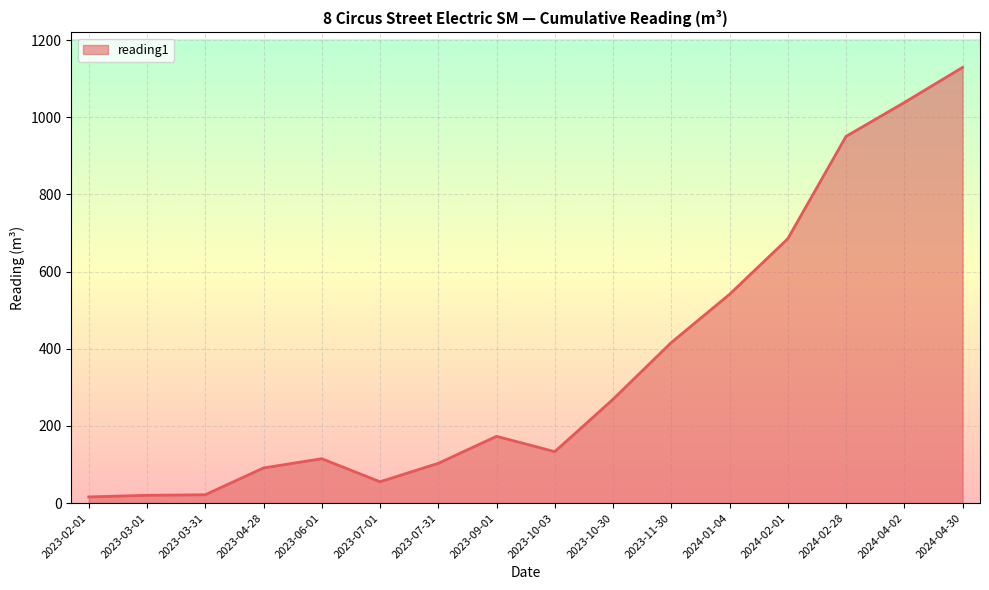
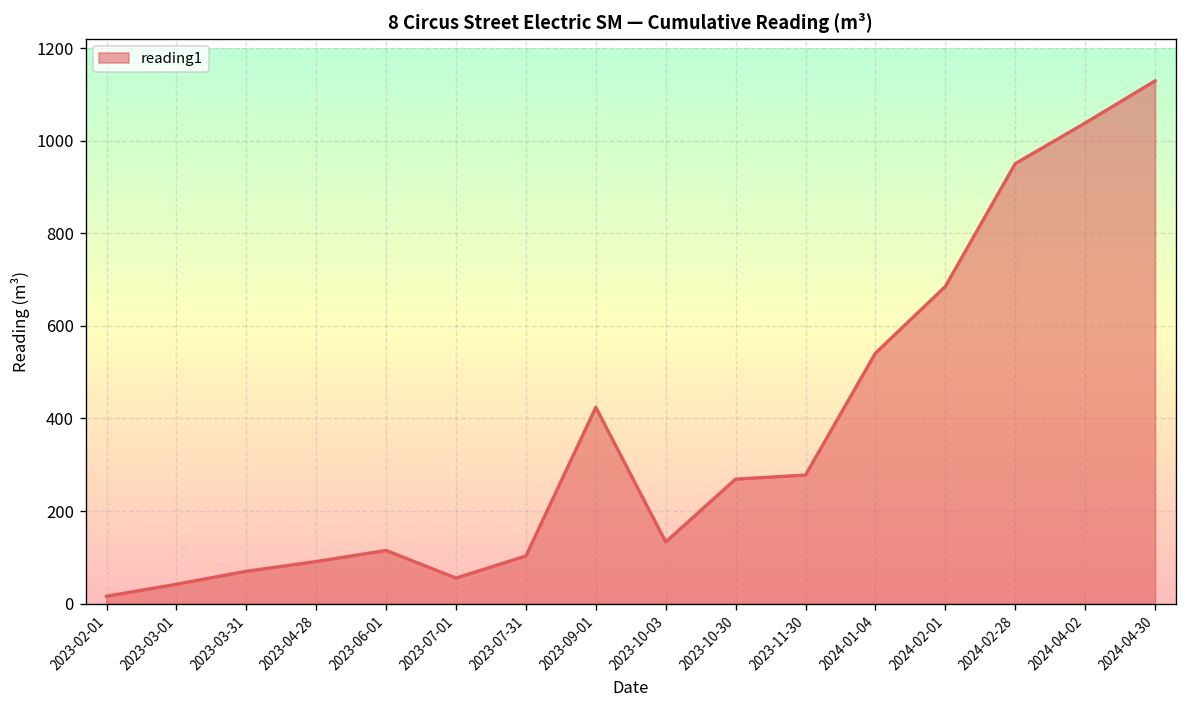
2023-03-01: 20 -> 40
2023-03-31: 20 -> 70
2023-09-01: 170 -> 420
2023-11-30: 420 -> 280
